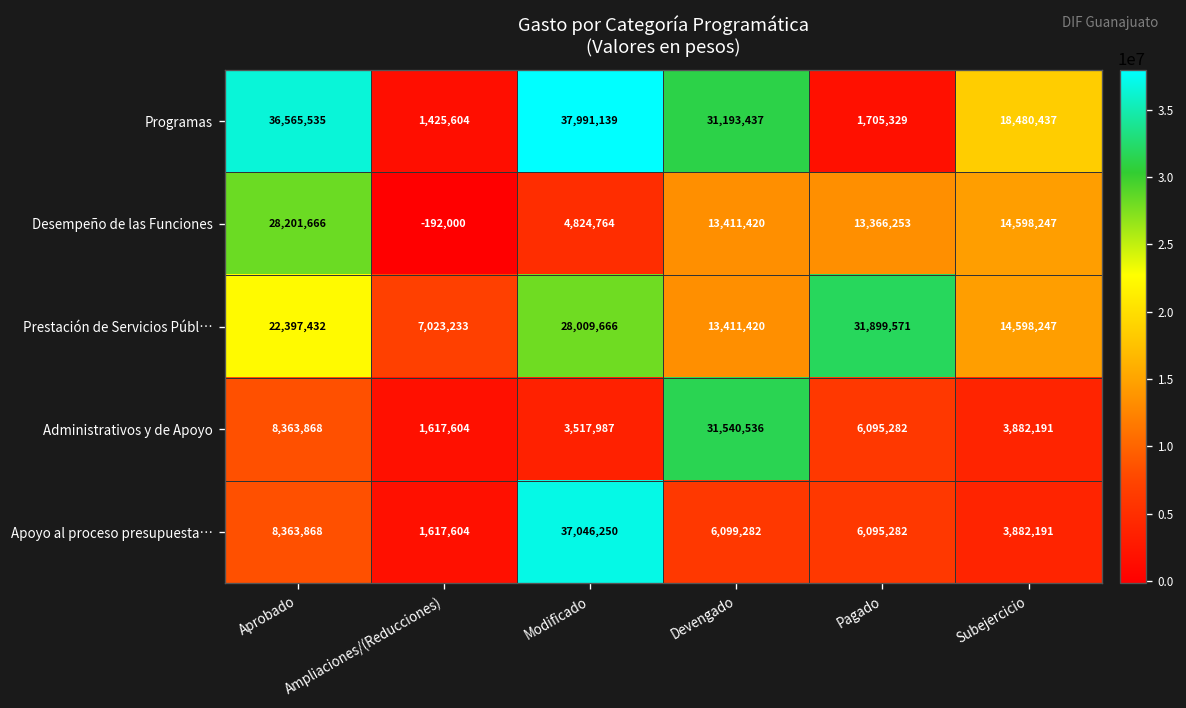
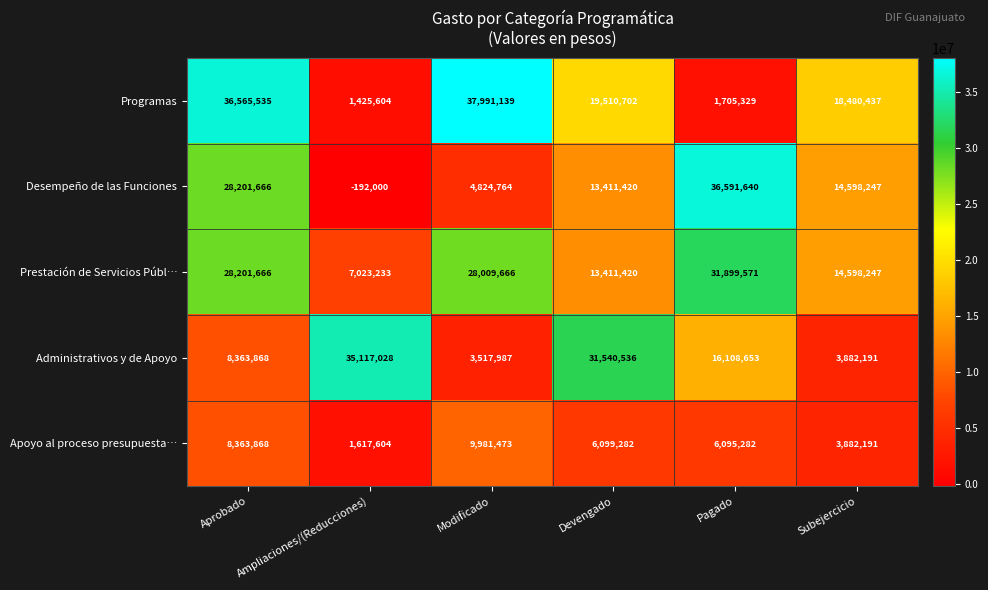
Programas, Devengado: 31,193,437 -> 19,510,702
Desempeño de las Funciones, Pagado: 13,366,253 -> 36,591,640
Prestación de Servicios Públ…, Aprobado: 22,397,432 -> 28,201,666
Administrativos y de Apoyo, Ampliaciones/(Reducciones): 1,617,604 -> 35,117,028
Administrativos y de Apoyo, Pagado: 6,095,282 -> 16,108,653
Apoyo al proceso presupuesta…, Modificado: 37,046,250 -> 9,981,473
